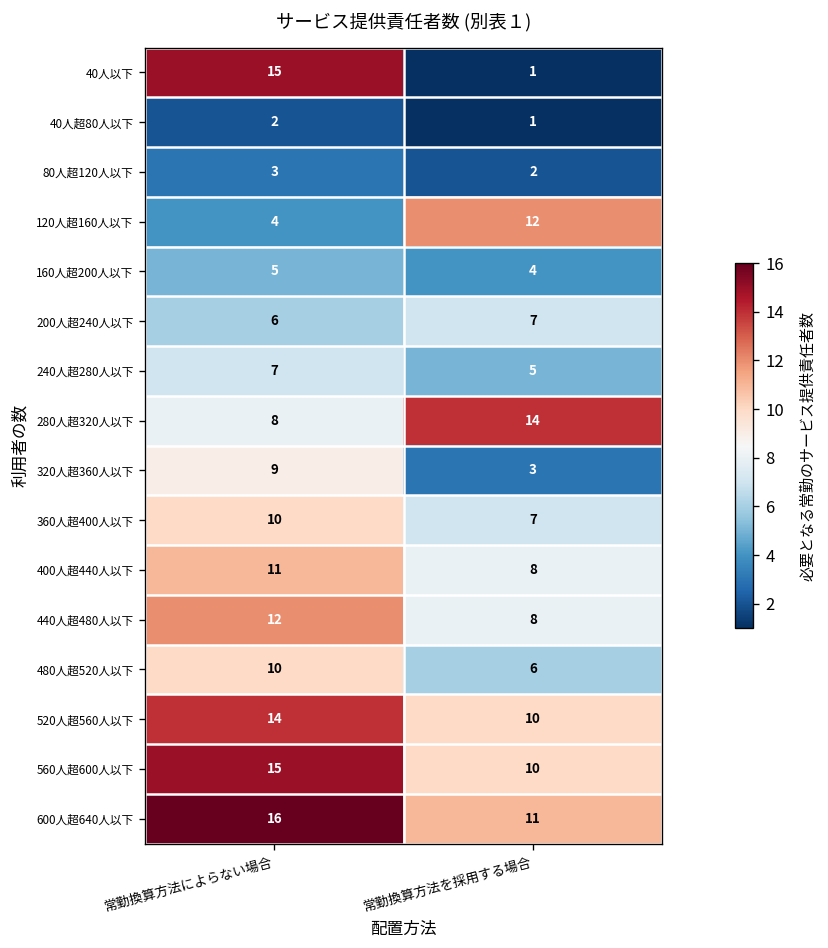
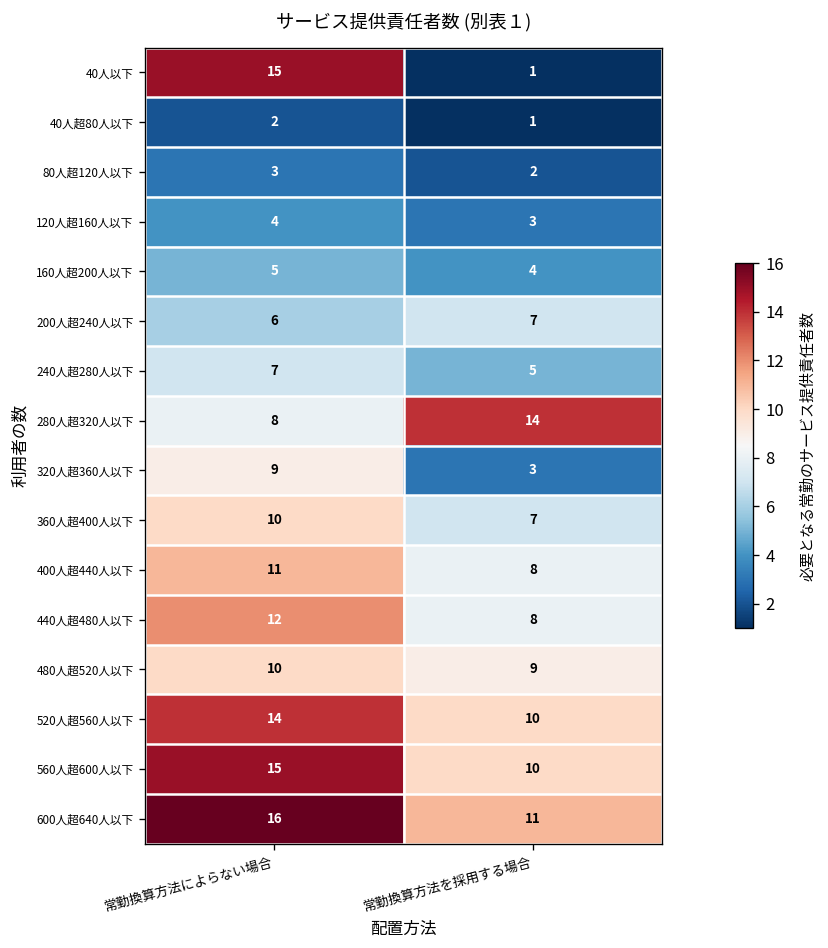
120人超160人以下, 常勤換算方法を採用する場合: 12 -> 3
480人超520人以下, 常勤換算方法を採用する場合: 6 -> 9
